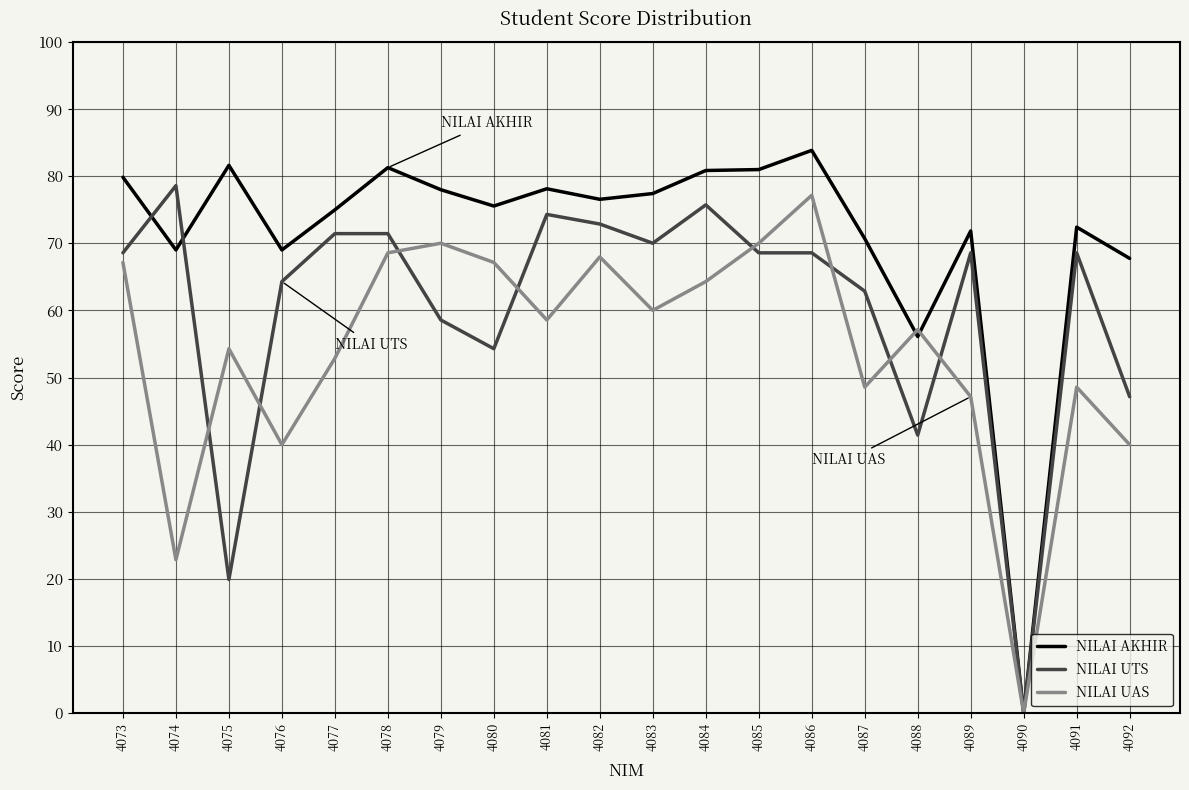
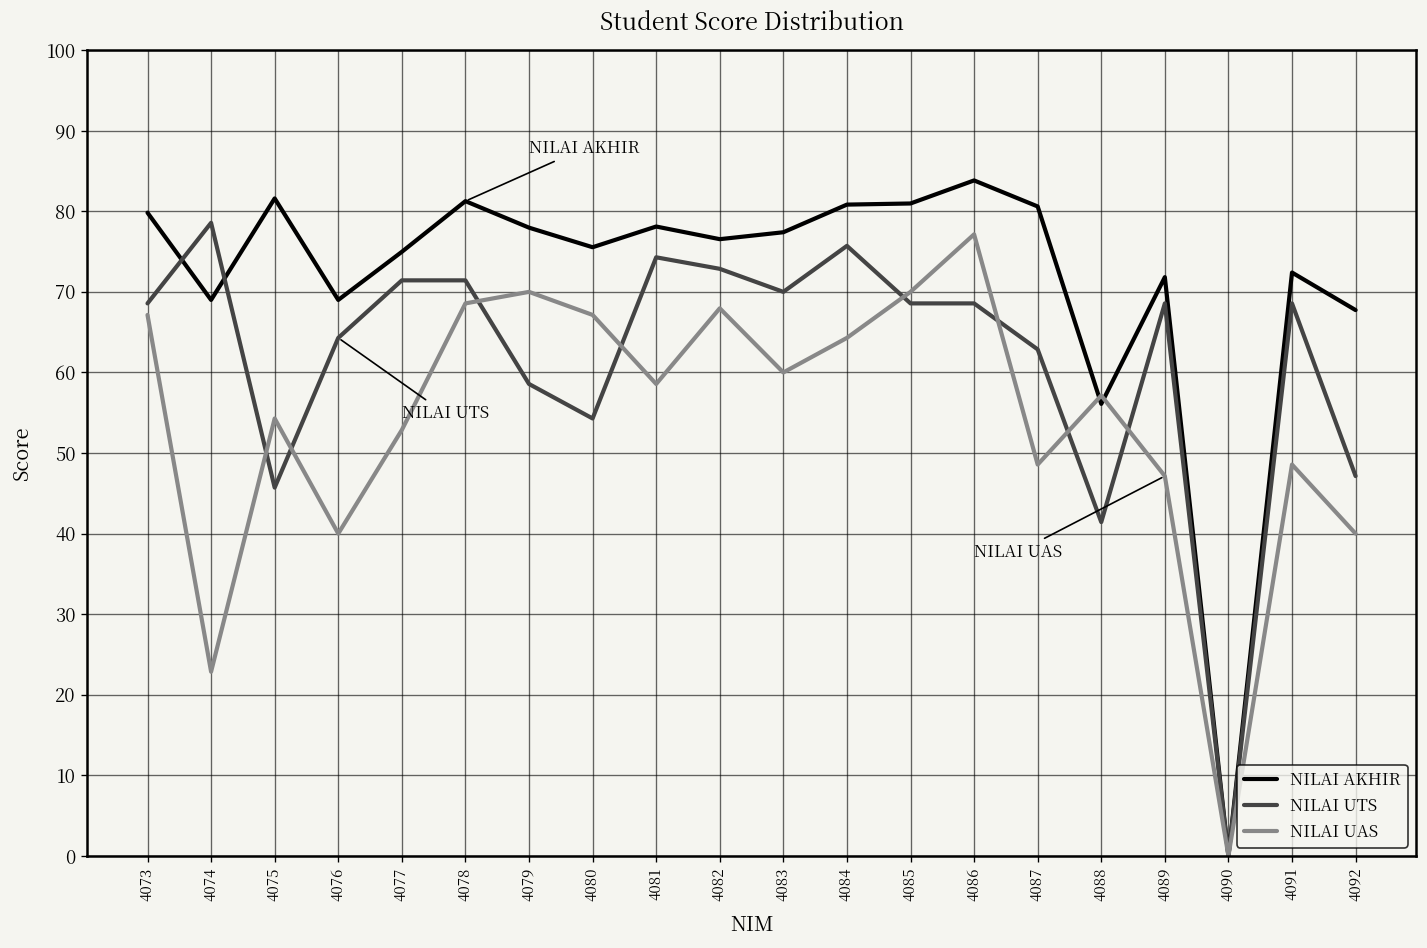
NILAI UTS, 4075: 20 -> 46
NILAI AKHIR, 4087: 71 -> 81
